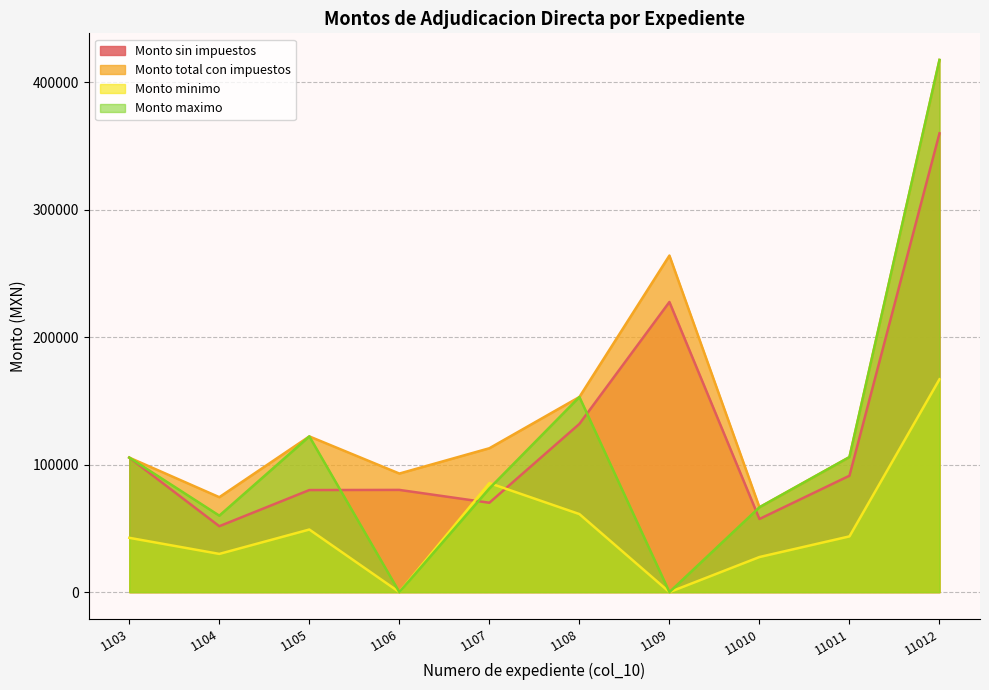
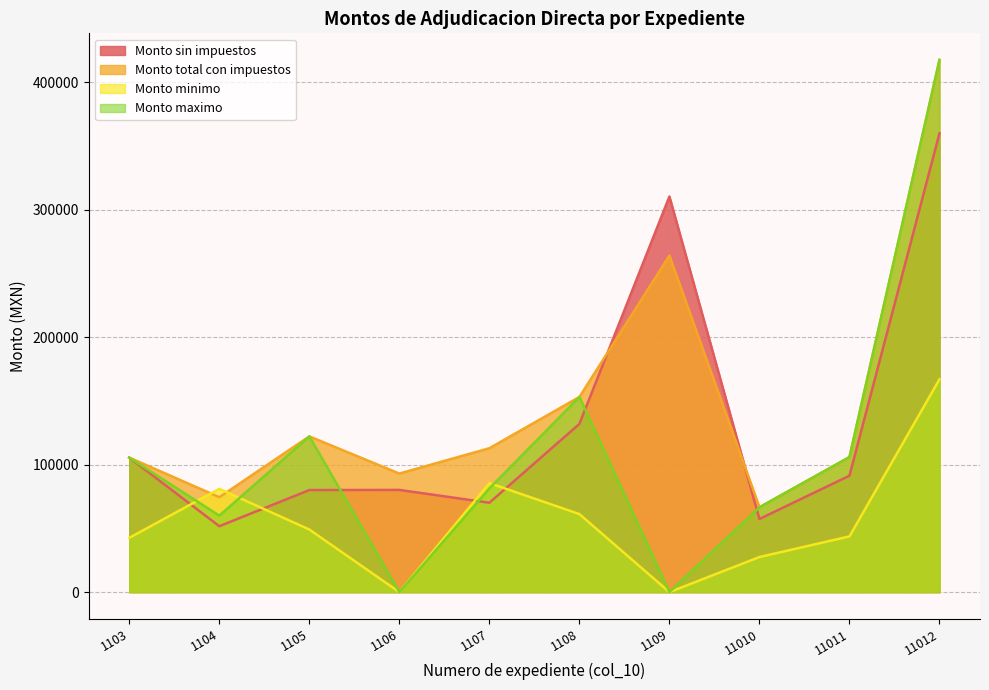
Monto minimo, 1104: 30000 -> 81000
Monto sin impuestos, 1109: 228000 -> 310000
